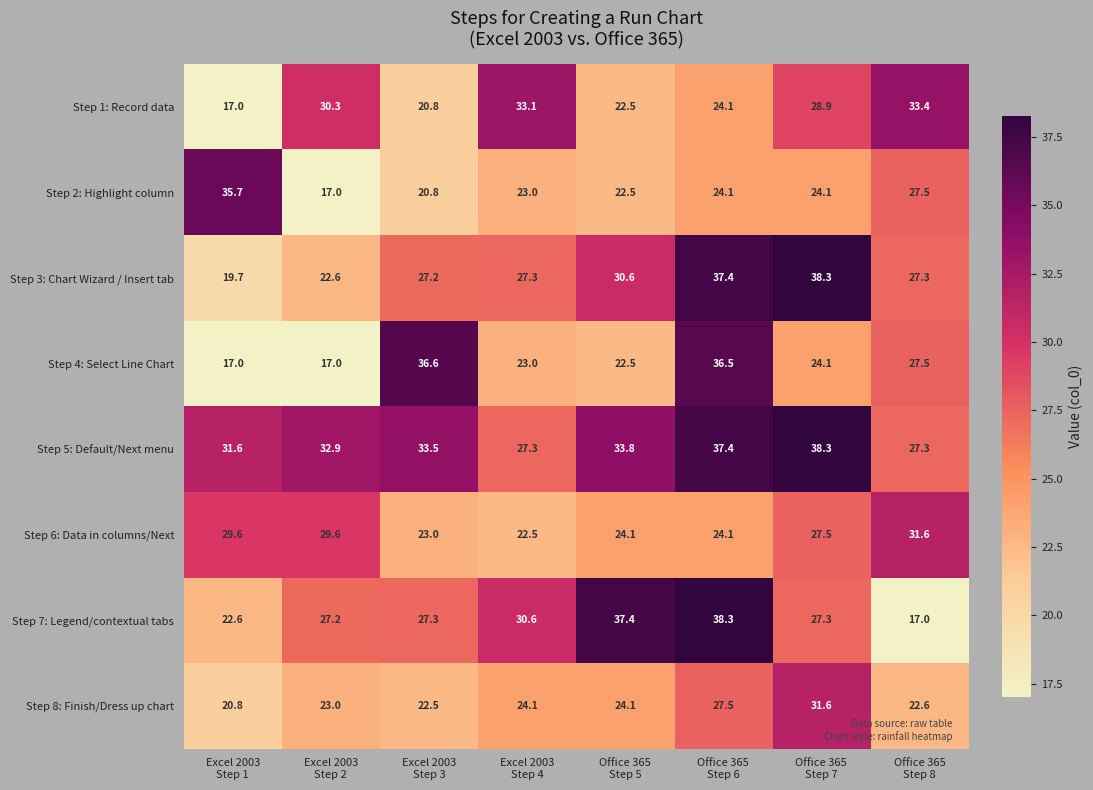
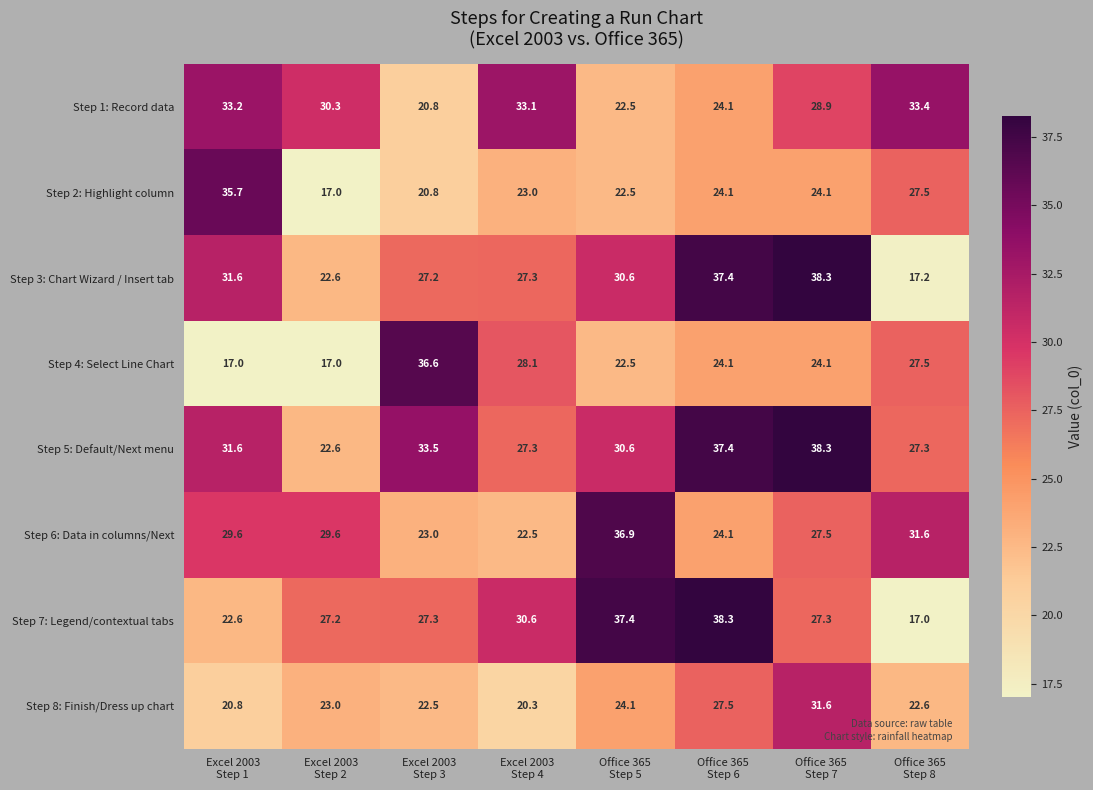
Step 1: Record data, Excel 2003 Step 1: 17.0 -> 33.2
Step 3: Chart Wizard / Insert tab, Excel 2003 Step 1: 19.7 -> 31.6
Step 3: Chart Wizard / Insert tab, Office 365 Step 8: 27.3 -> 17.2
Step 4: Select Line Chart, Excel 2003 Step 4: 23.0 -> 28.1
Step 4: Select Line Chart, Office 365 Step 6: 36.5 -> 24.1
Step 5: Default/Next menu, Excel 2003 Step 2: 32.9 -> 22.6
Step 5: Default/Next menu, Office 365 Step 5: 33.8 -> 30.6
Step 6: Data in columns/Next, Office 365 Step 5: 24.1 -> 36.9
Step 8: Finish/Dress up chart, Excel 2003 Step 4: 24.1 -> 20.3
